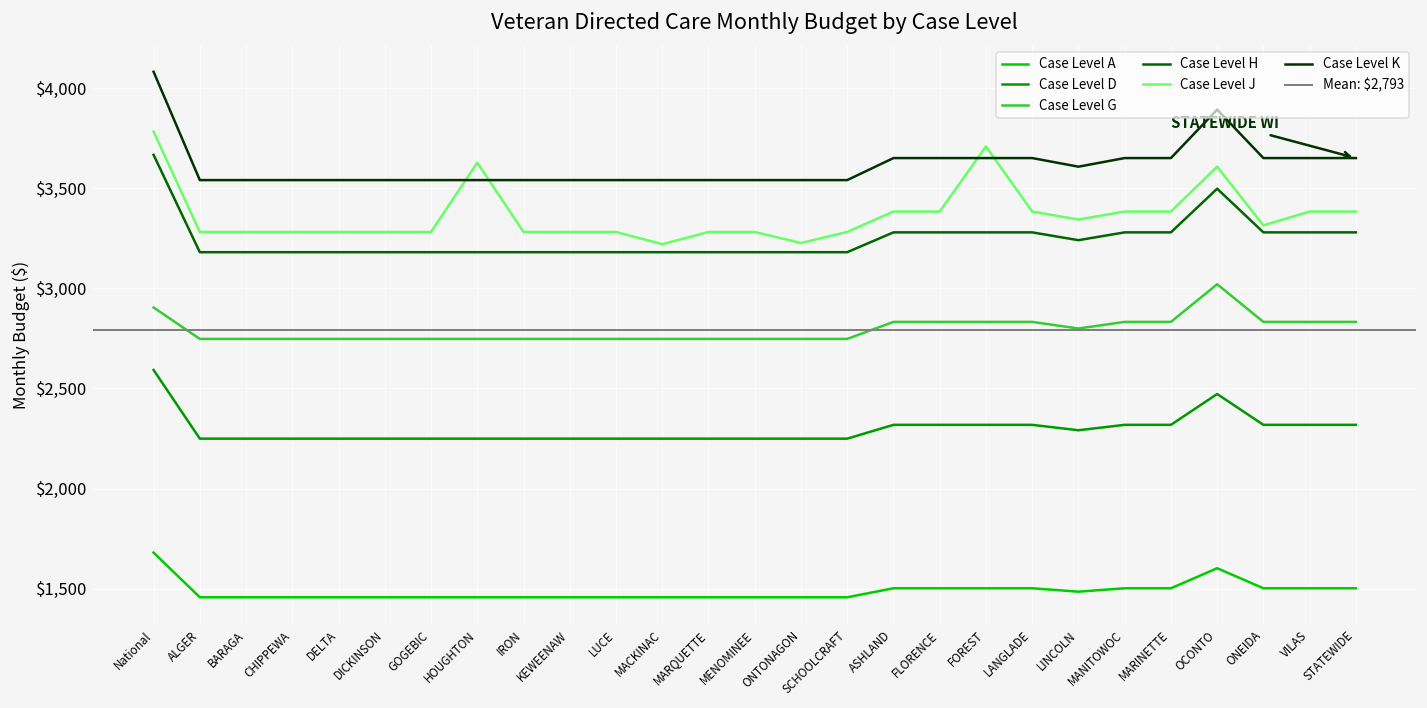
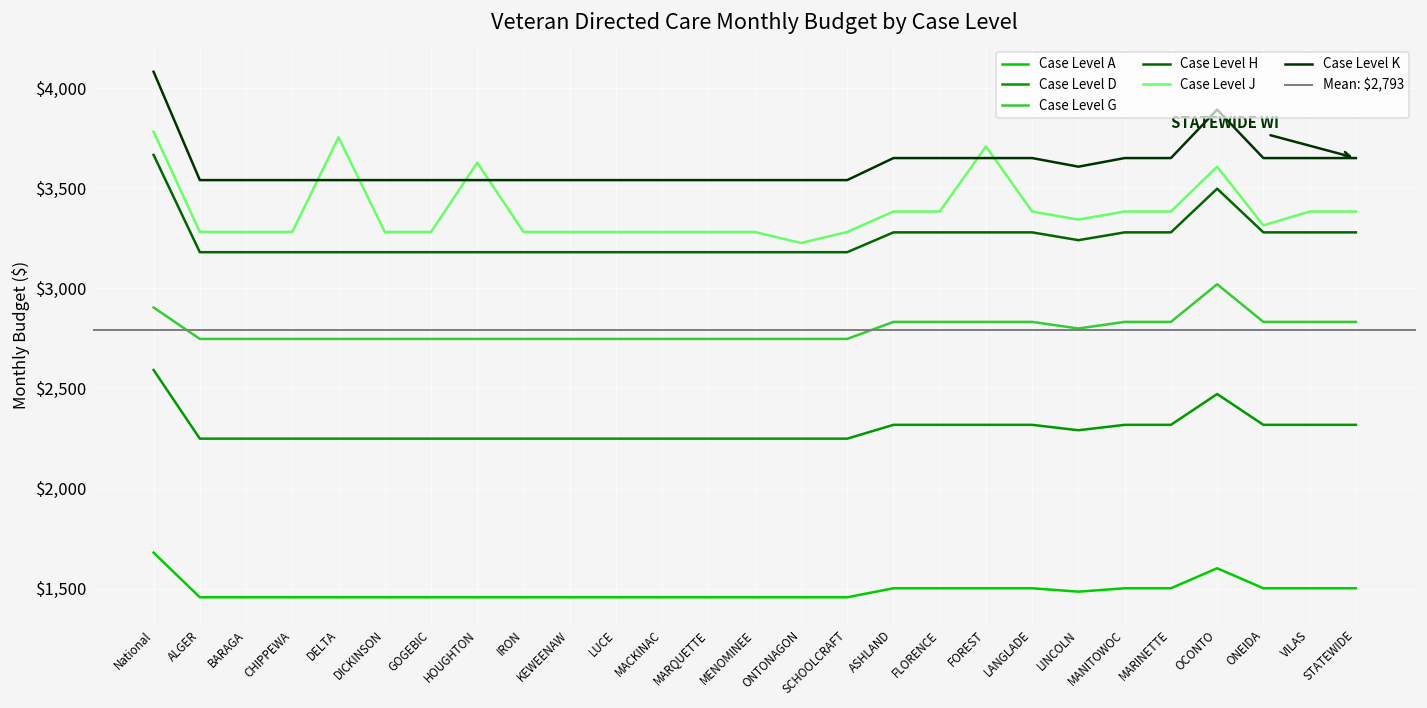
Case Level J, DELTA: $3,280 -> $3,750
Case Level J, MACKINAC: $3,220 -> $3,280
